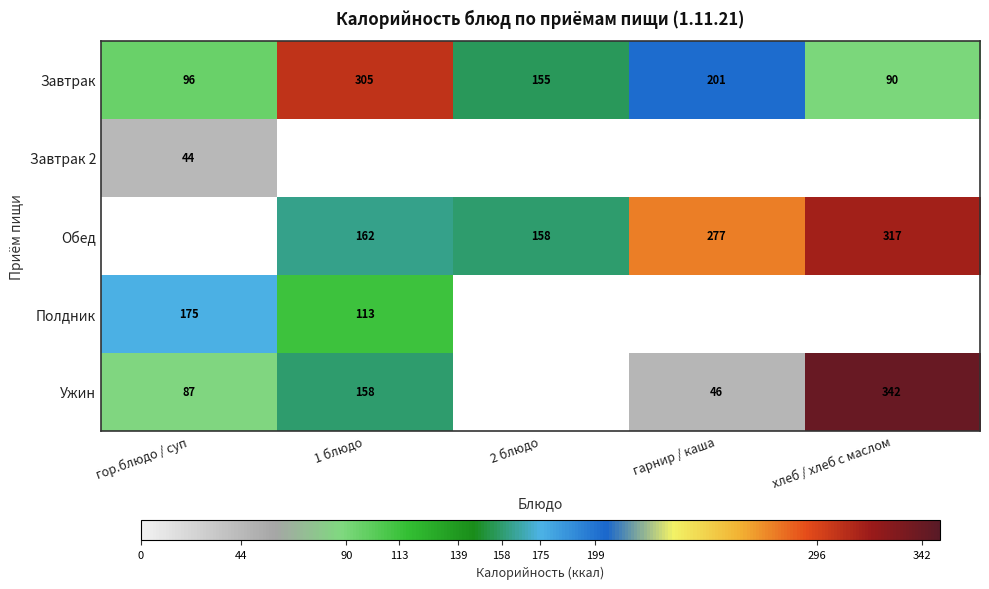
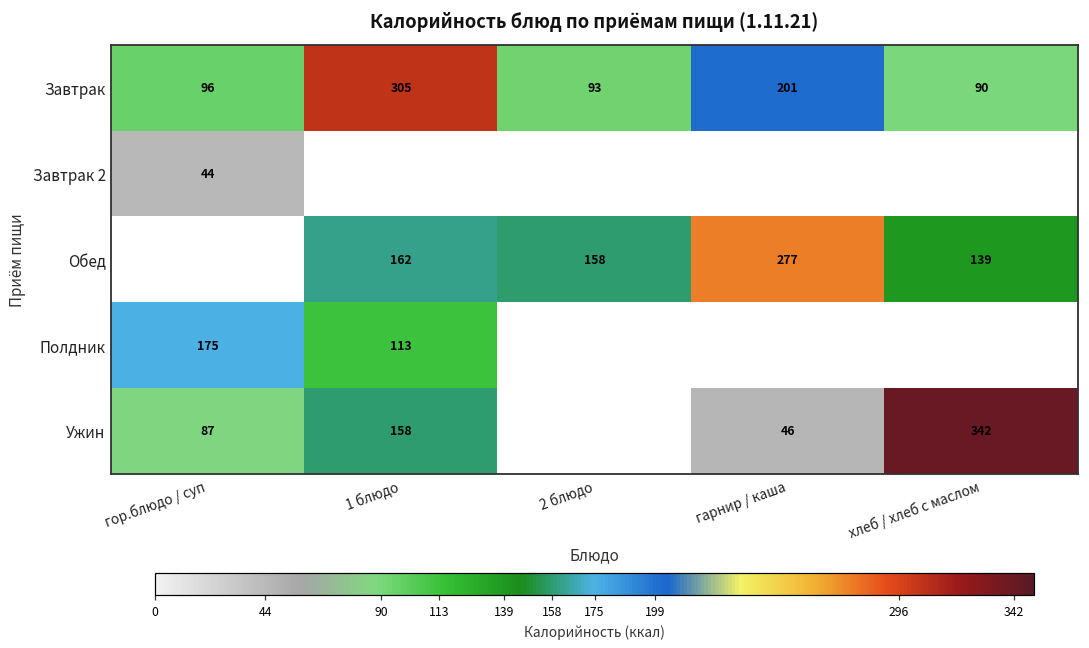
Завтрак, 2 блюдо: 155 -> 93
Обед, хлеб / хлеб с маслом: 317 -> 139
